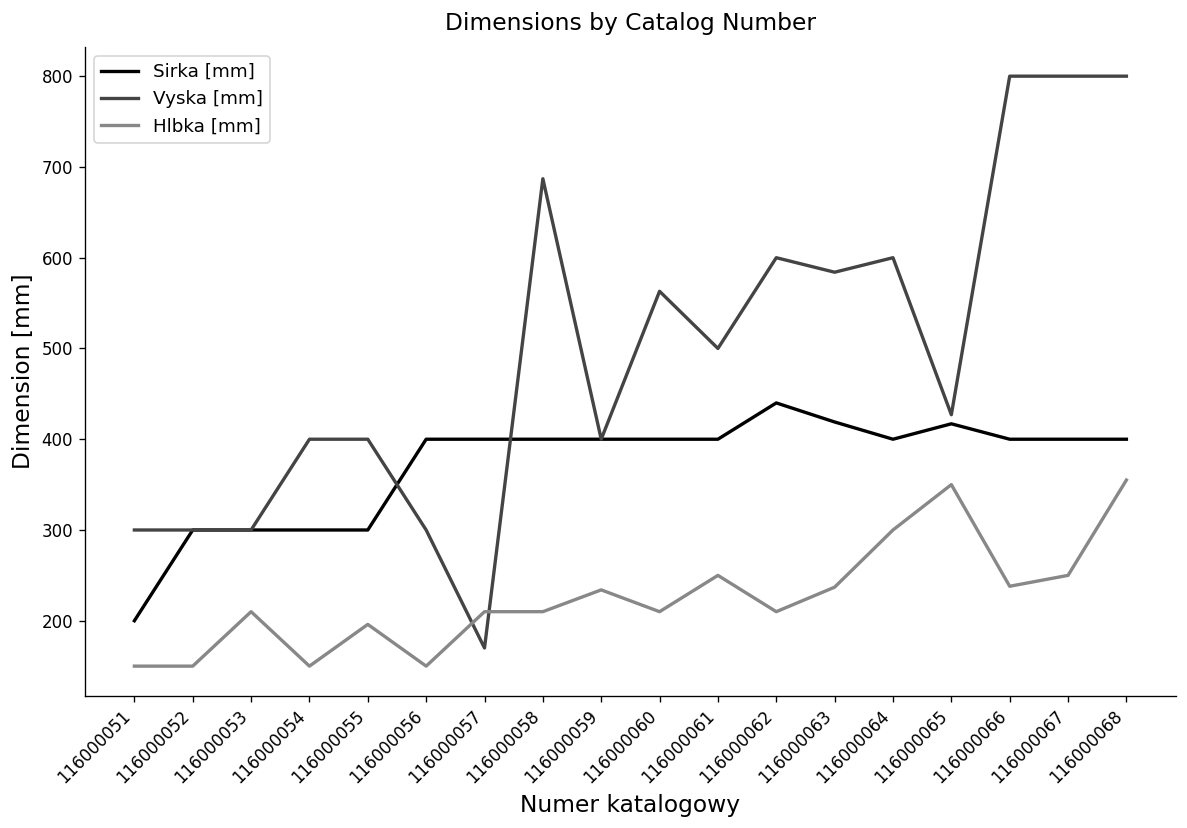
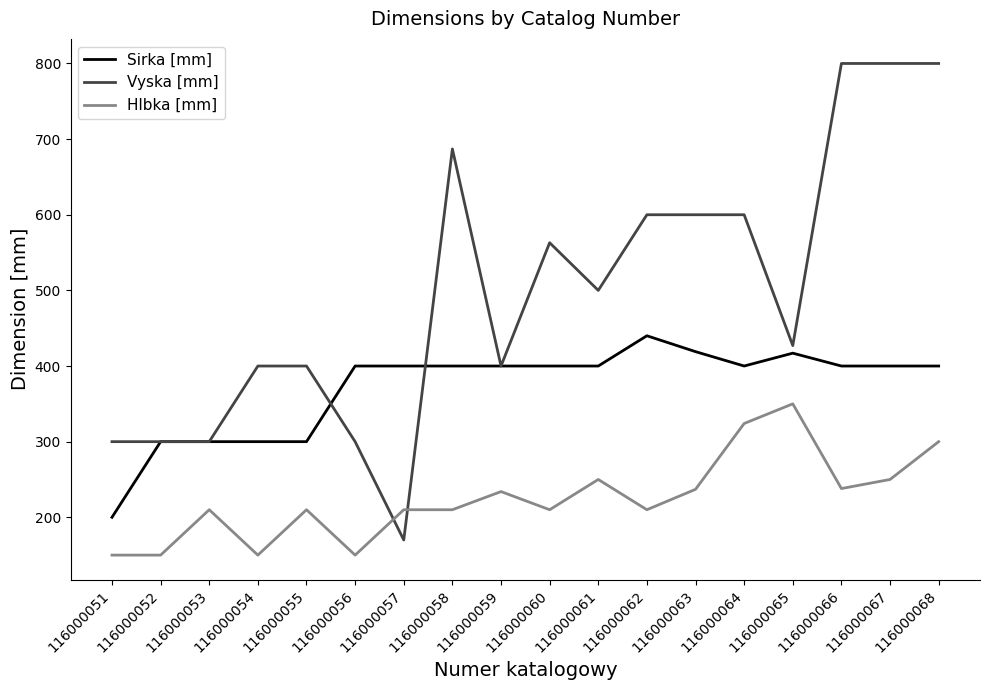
Hlbka [mm], 116000055: 200 -> 210
Vyska [mm], 116000063: 580 -> 600
Hlbka [mm], 116000064: 300 -> 320
Hlbka [mm], 116000068: 360 -> 300
